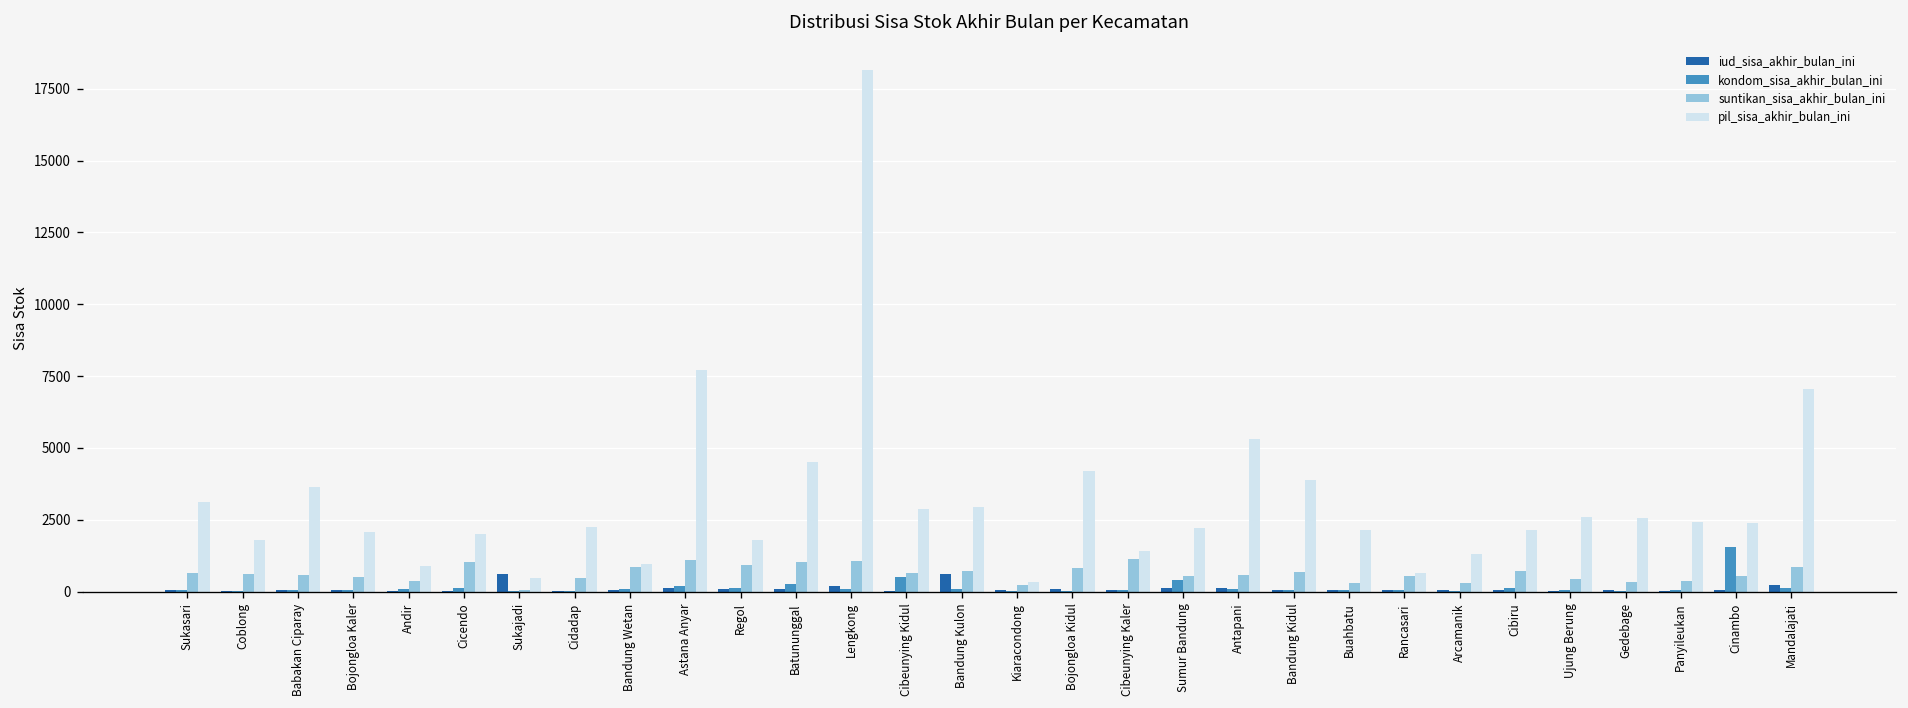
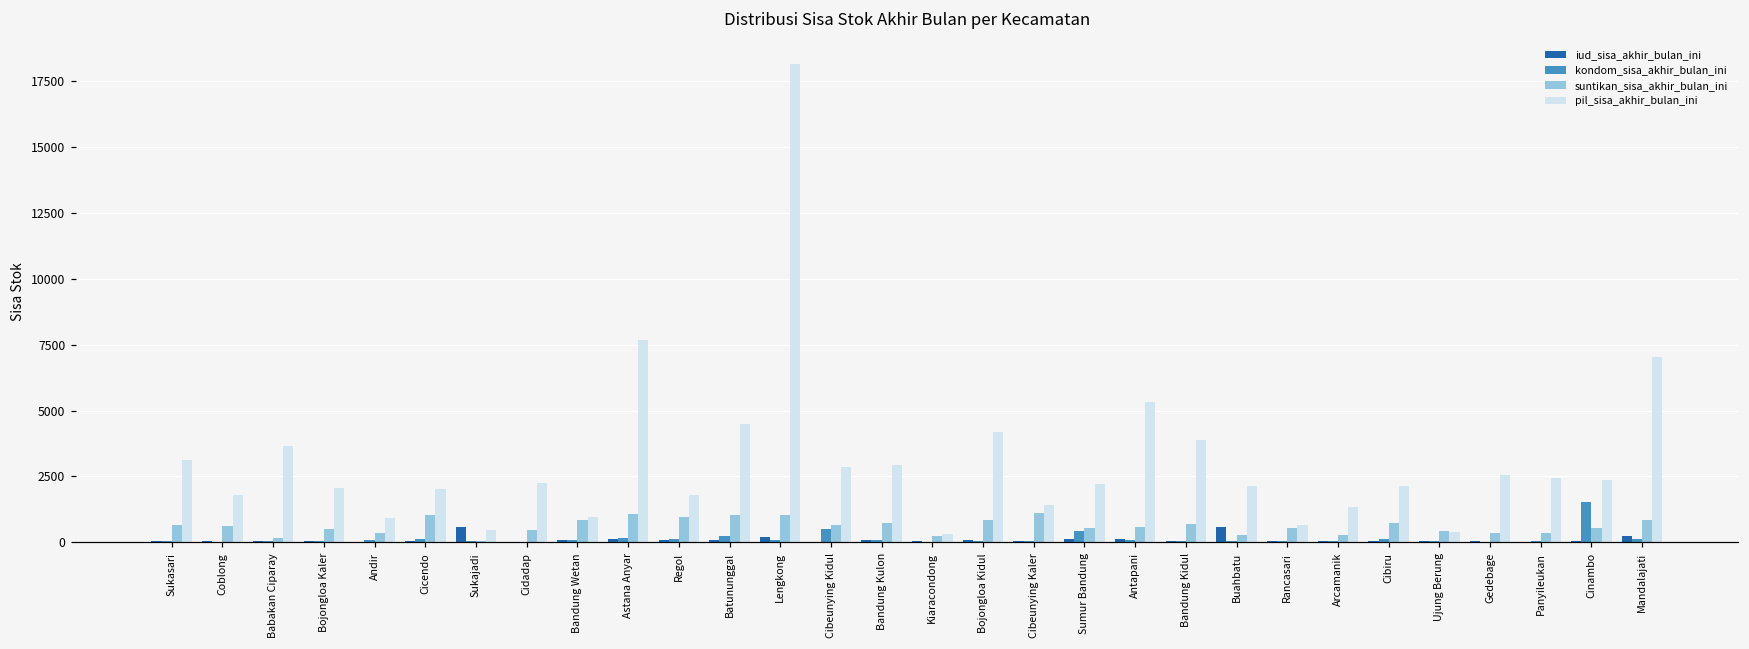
suntikan_sisa_akhir_bulan_ini, Babakan Ciparay: 600 -> 200
iud_sisa_akhir_bulan_ini, Bandung Kulon: 600 -> 100
iud_sisa_akhir_bulan_ini, Buahbatu: 100 -> 600
pil_sisa_akhir_bulan_ini, Ujung Berung: 2600 -> 400
